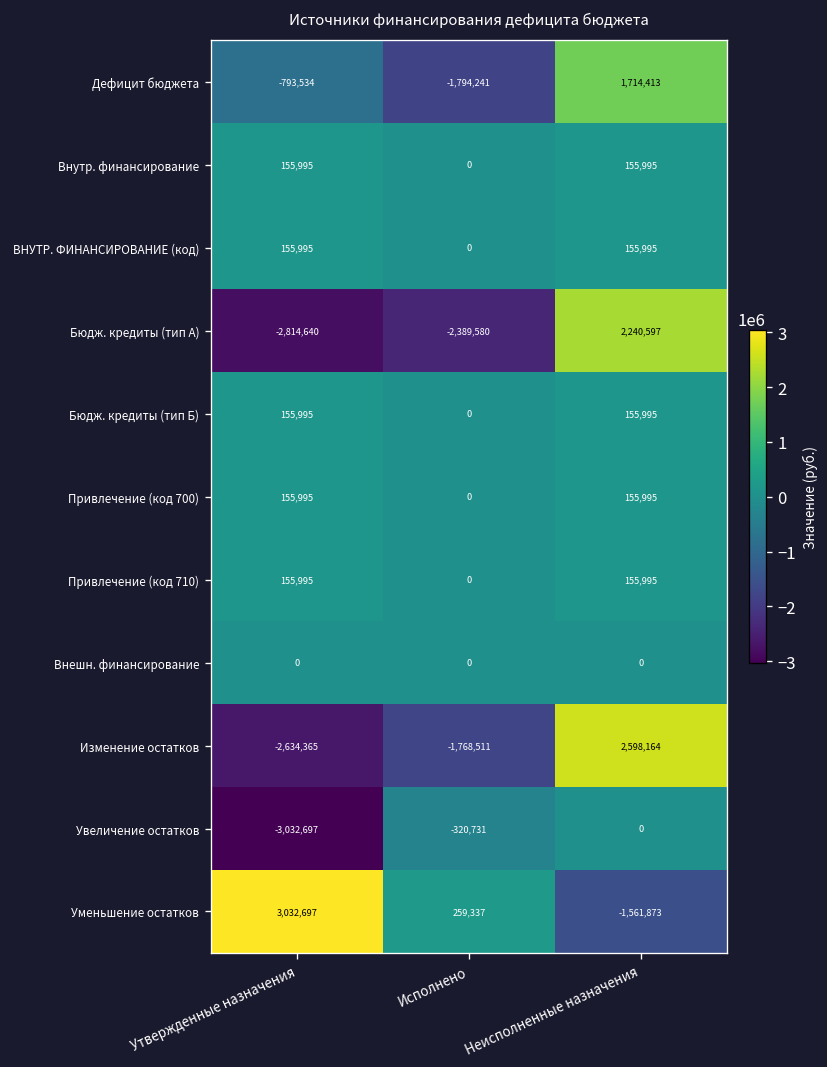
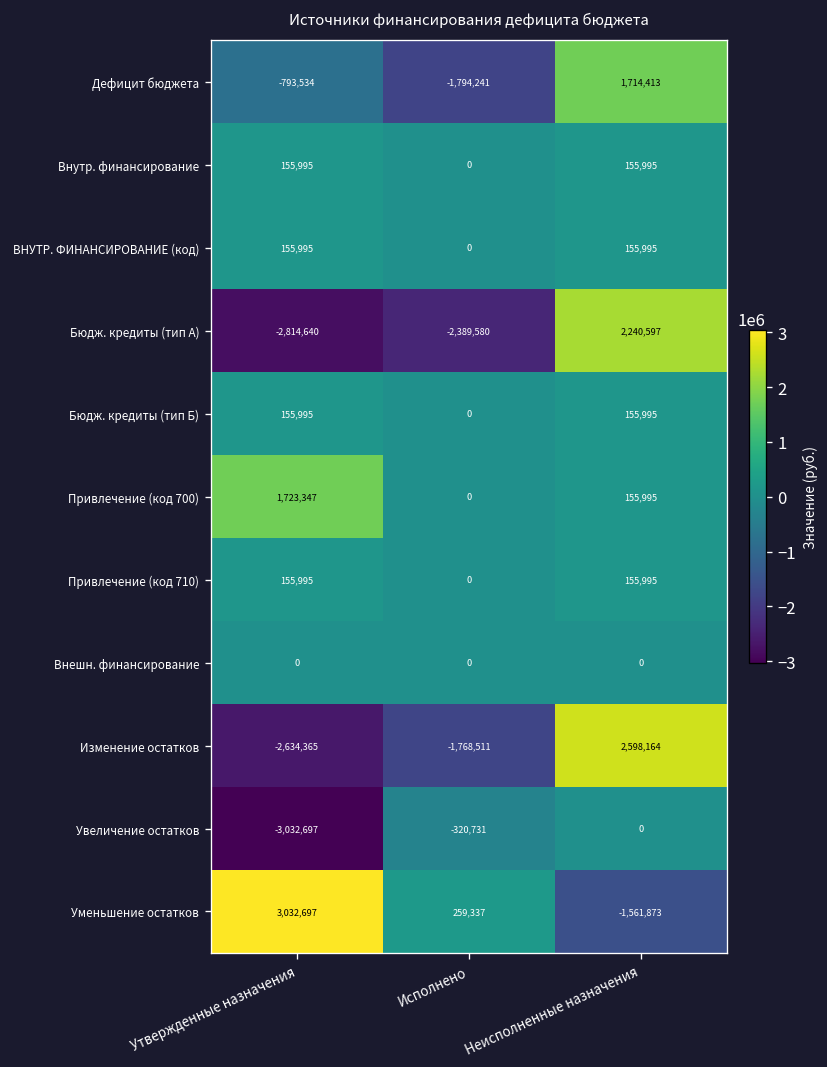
Привлечение (код 700), Утвержденные назначения: 155,995 -> 1,723,347
